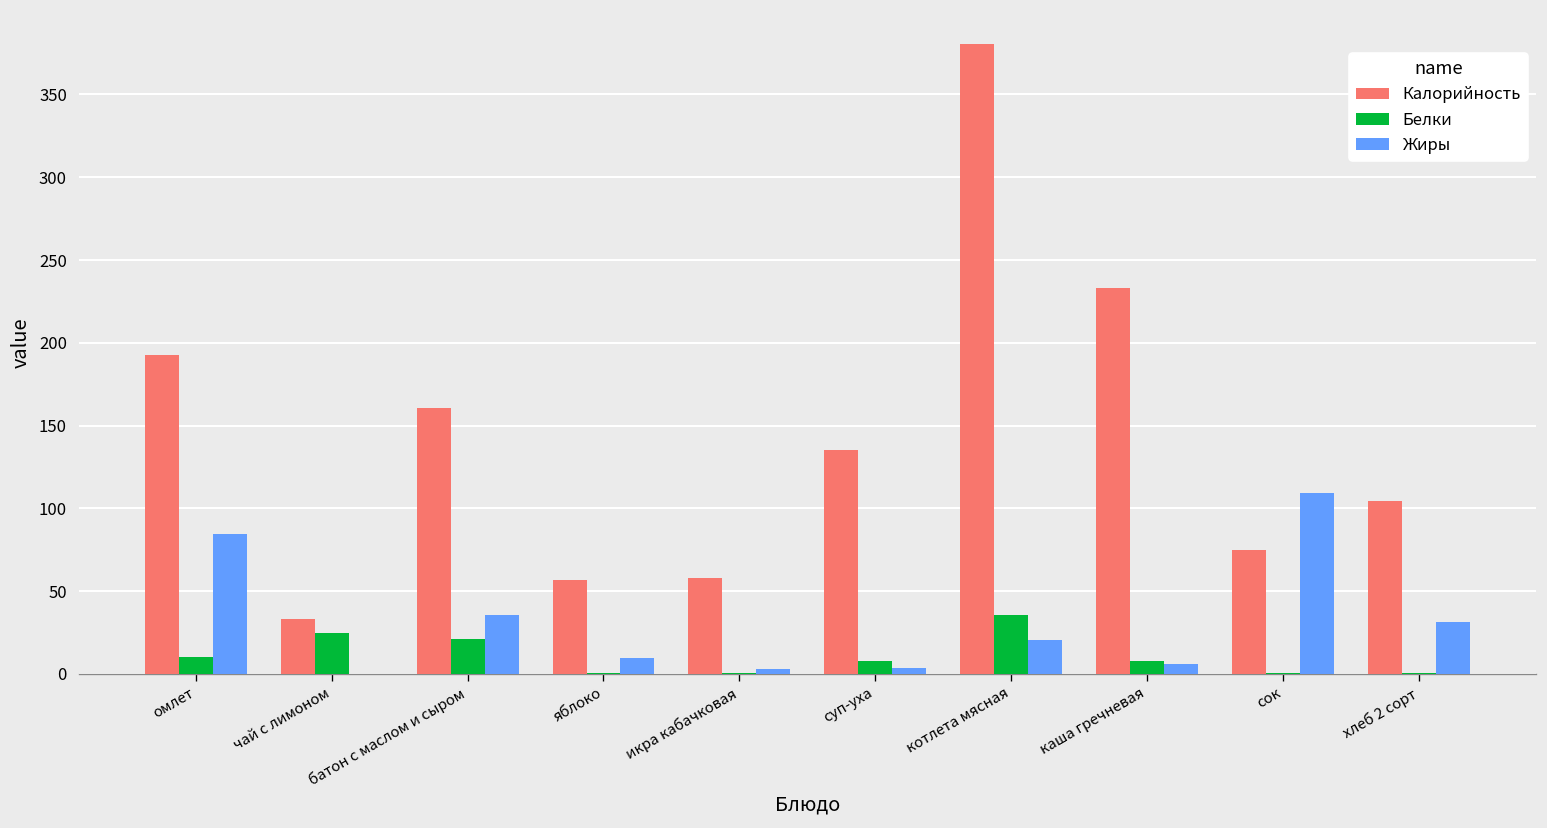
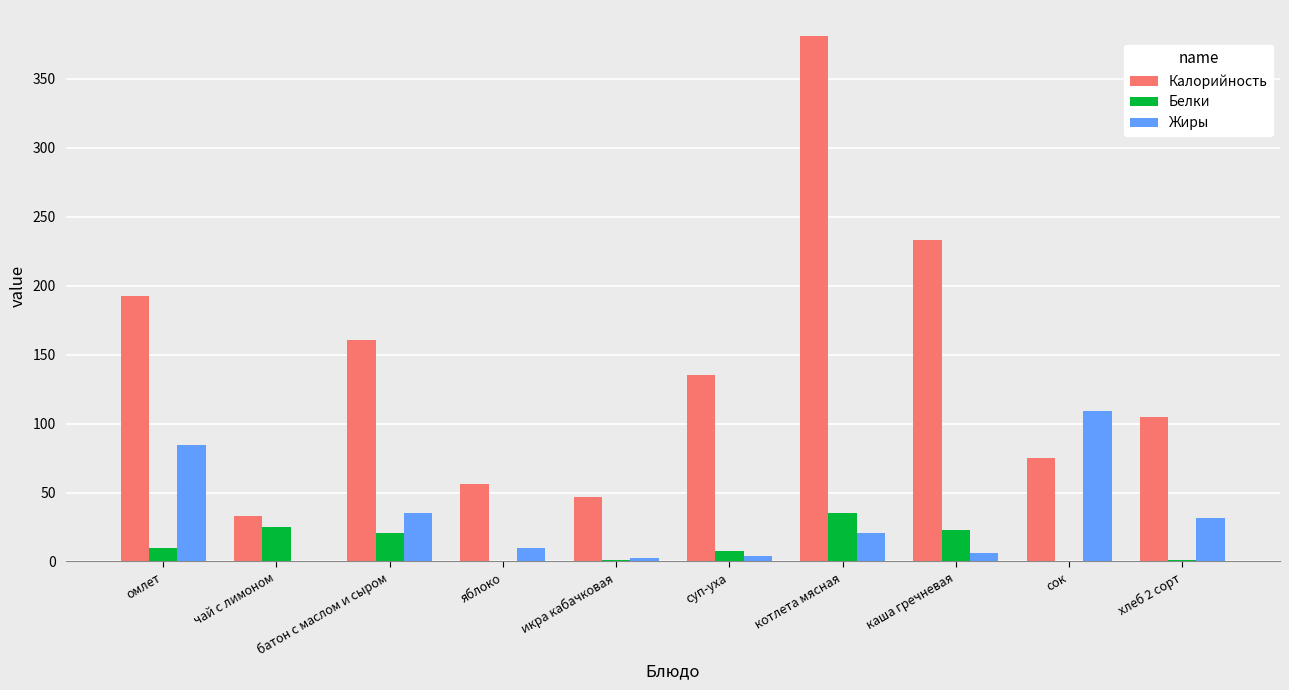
Калорийность, икра кабачковая: 58 -> 47
Белки, каша гречневая: 7 -> 23
